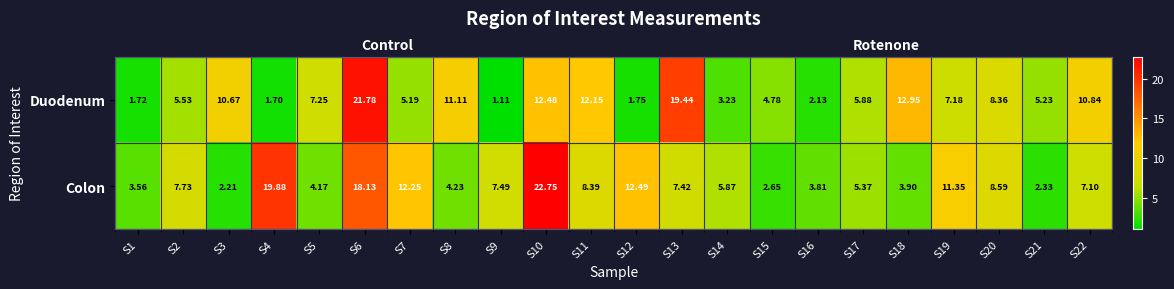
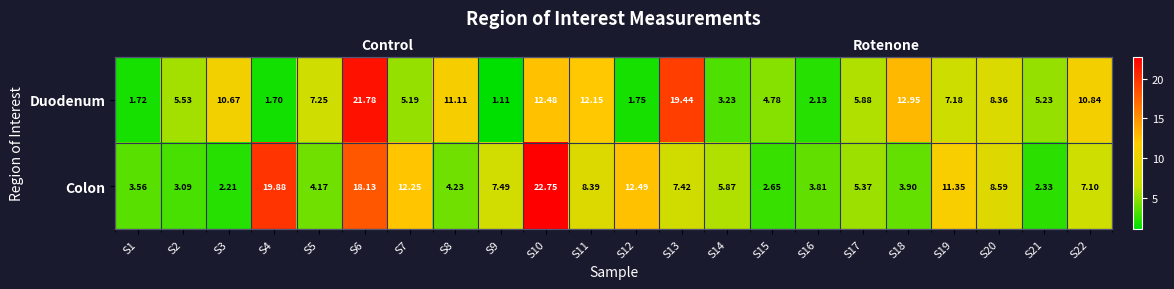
Colon, S2: 7.73 -> 3.09
